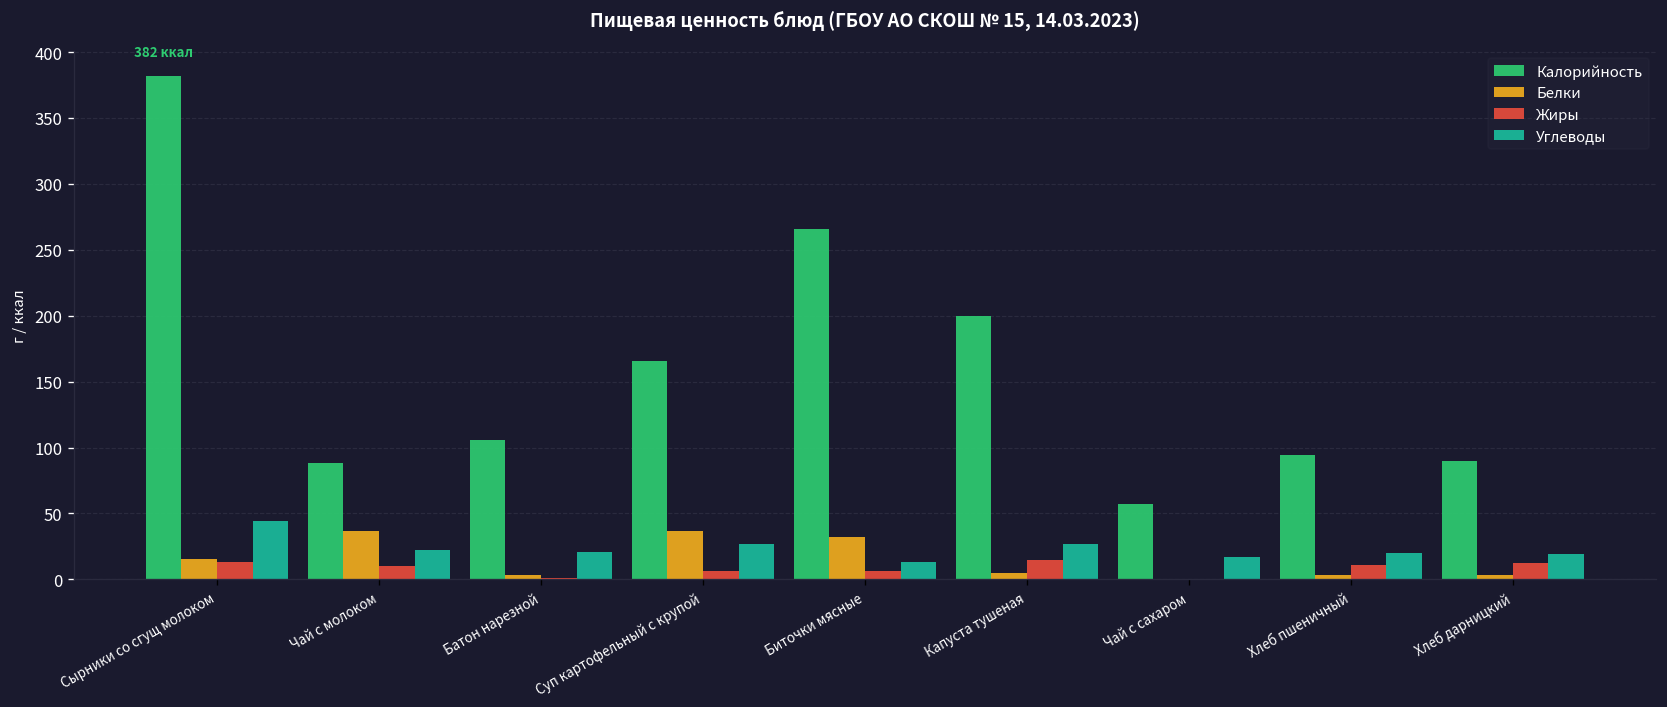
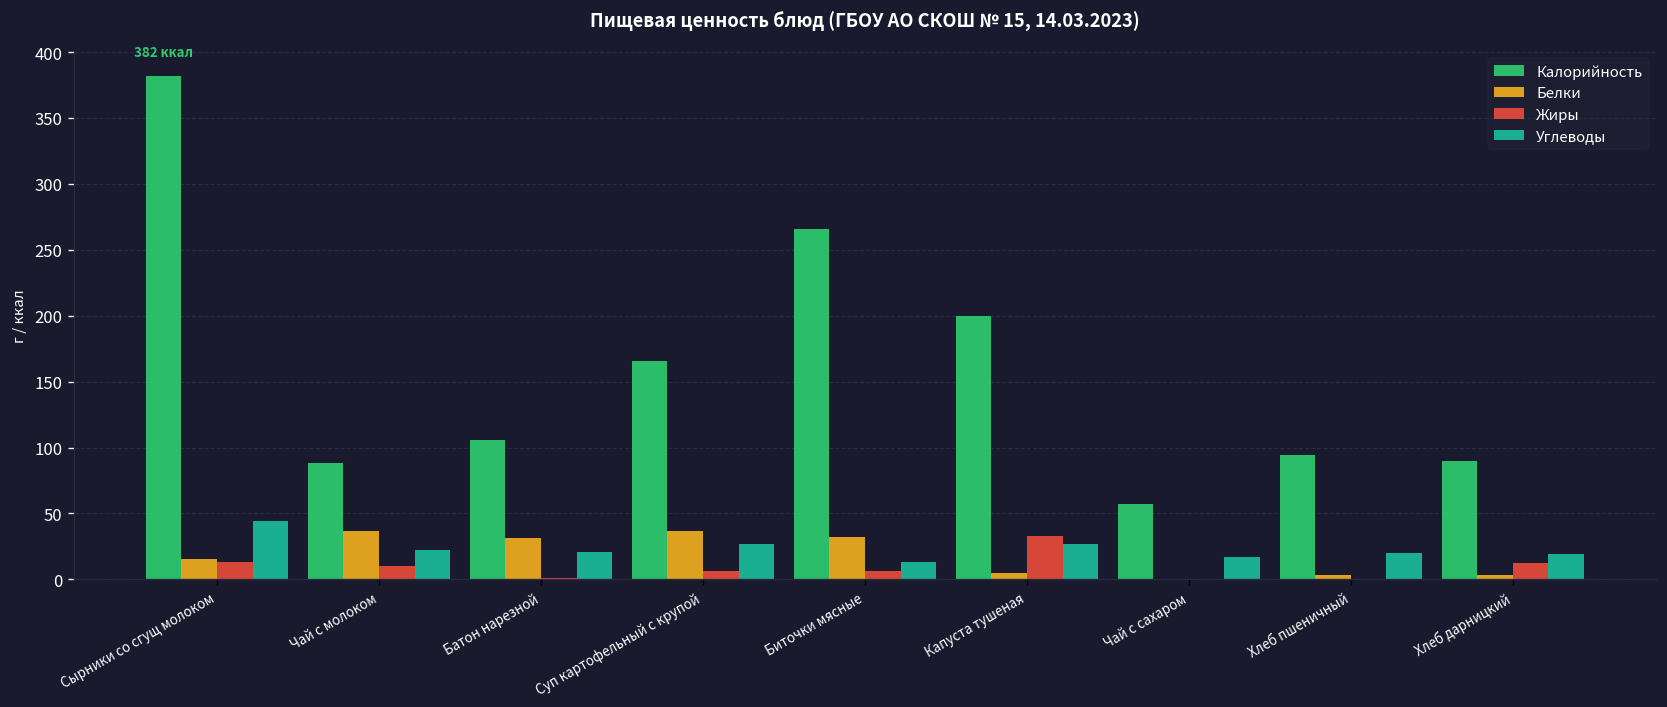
Белки, Батон нарезной: 3 -> 31
Жиры, Капуста тушеная: 15 -> 33
Жиры, Хлеб пшеничный: 11 -> 0
